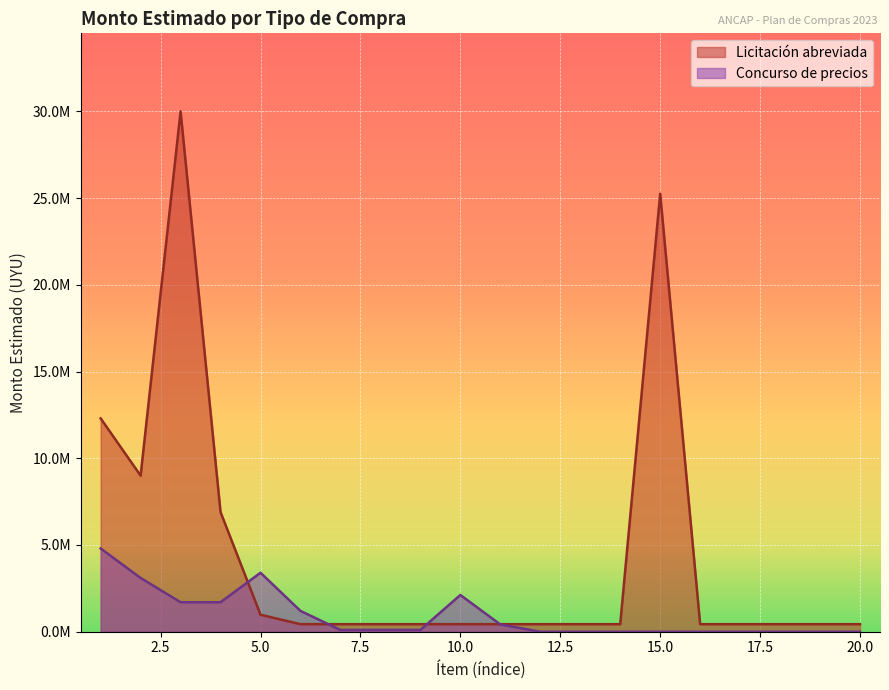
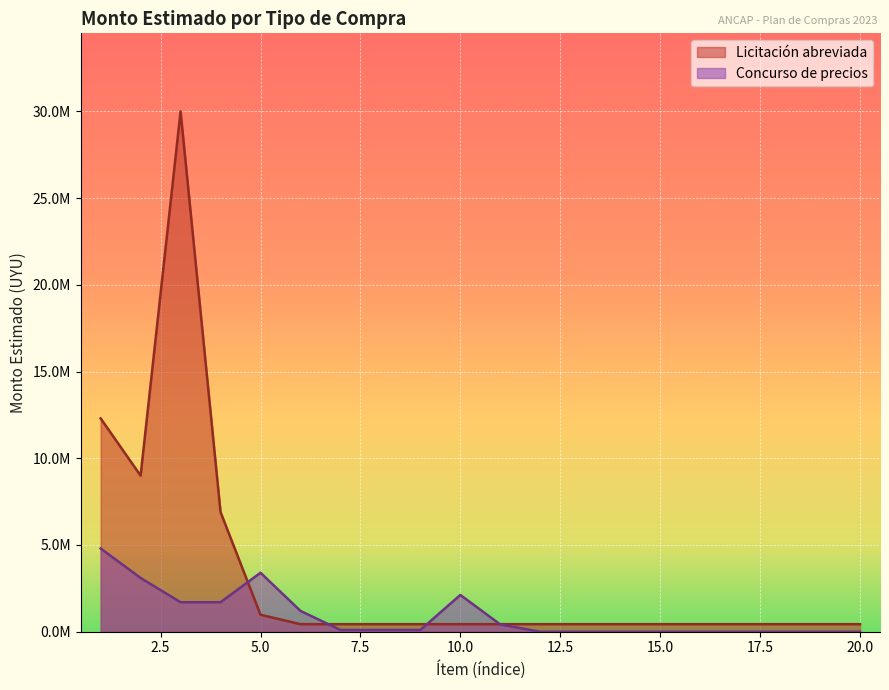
Licitación abreviada, 15.0: 25300000 -> 400000
